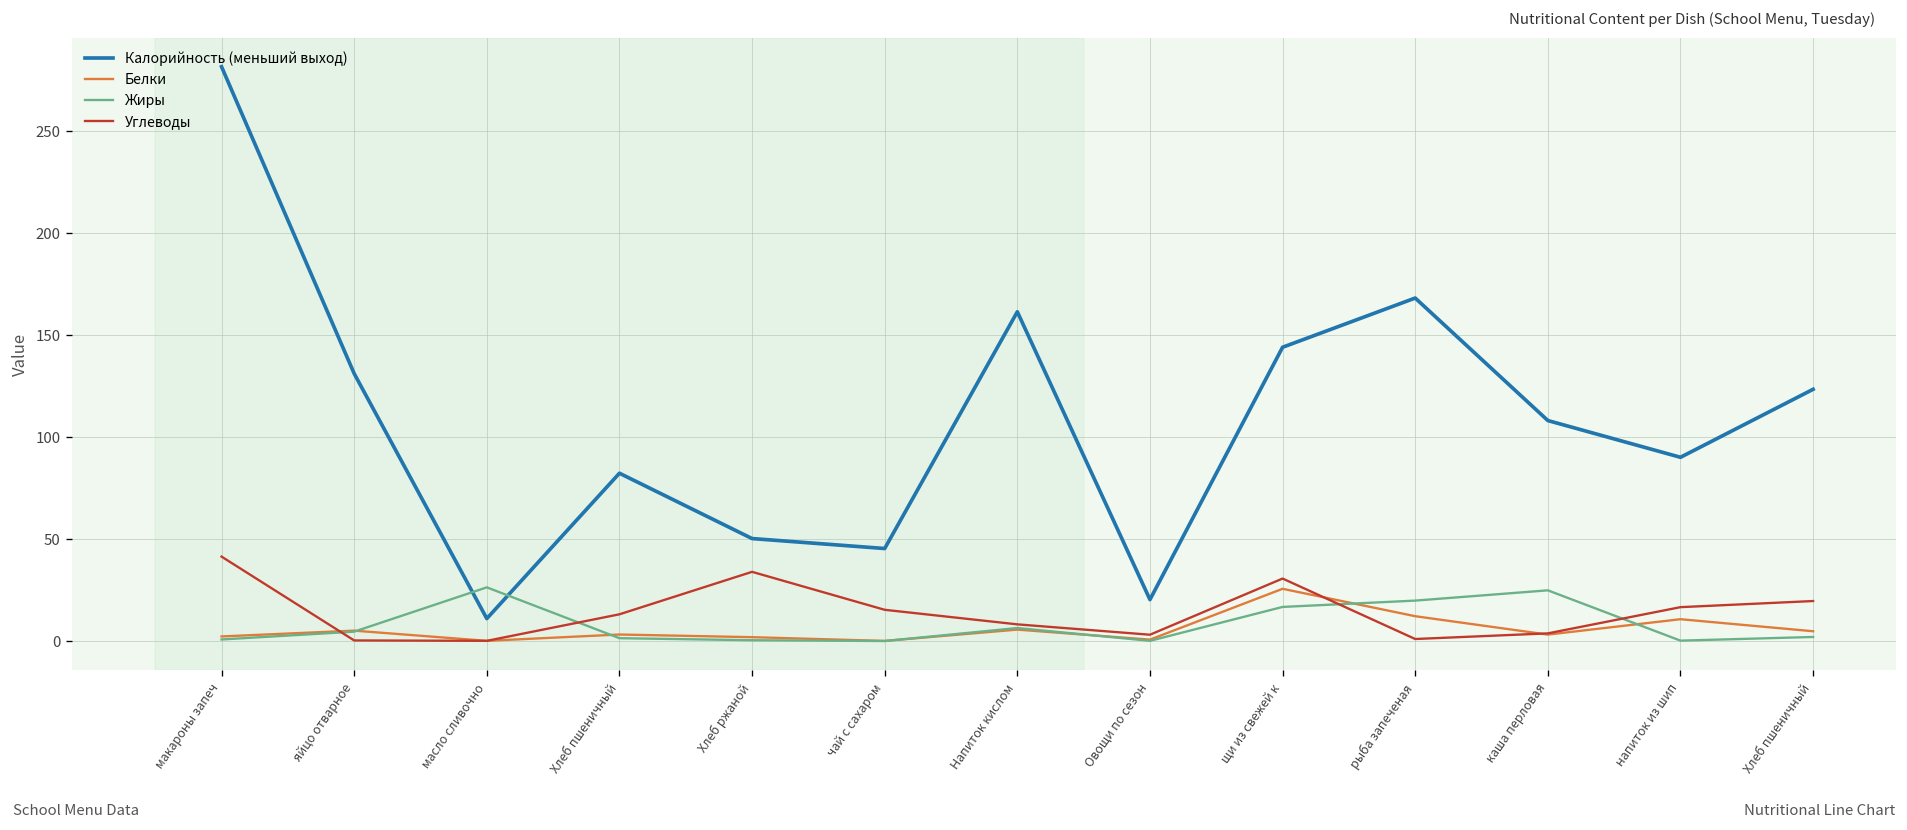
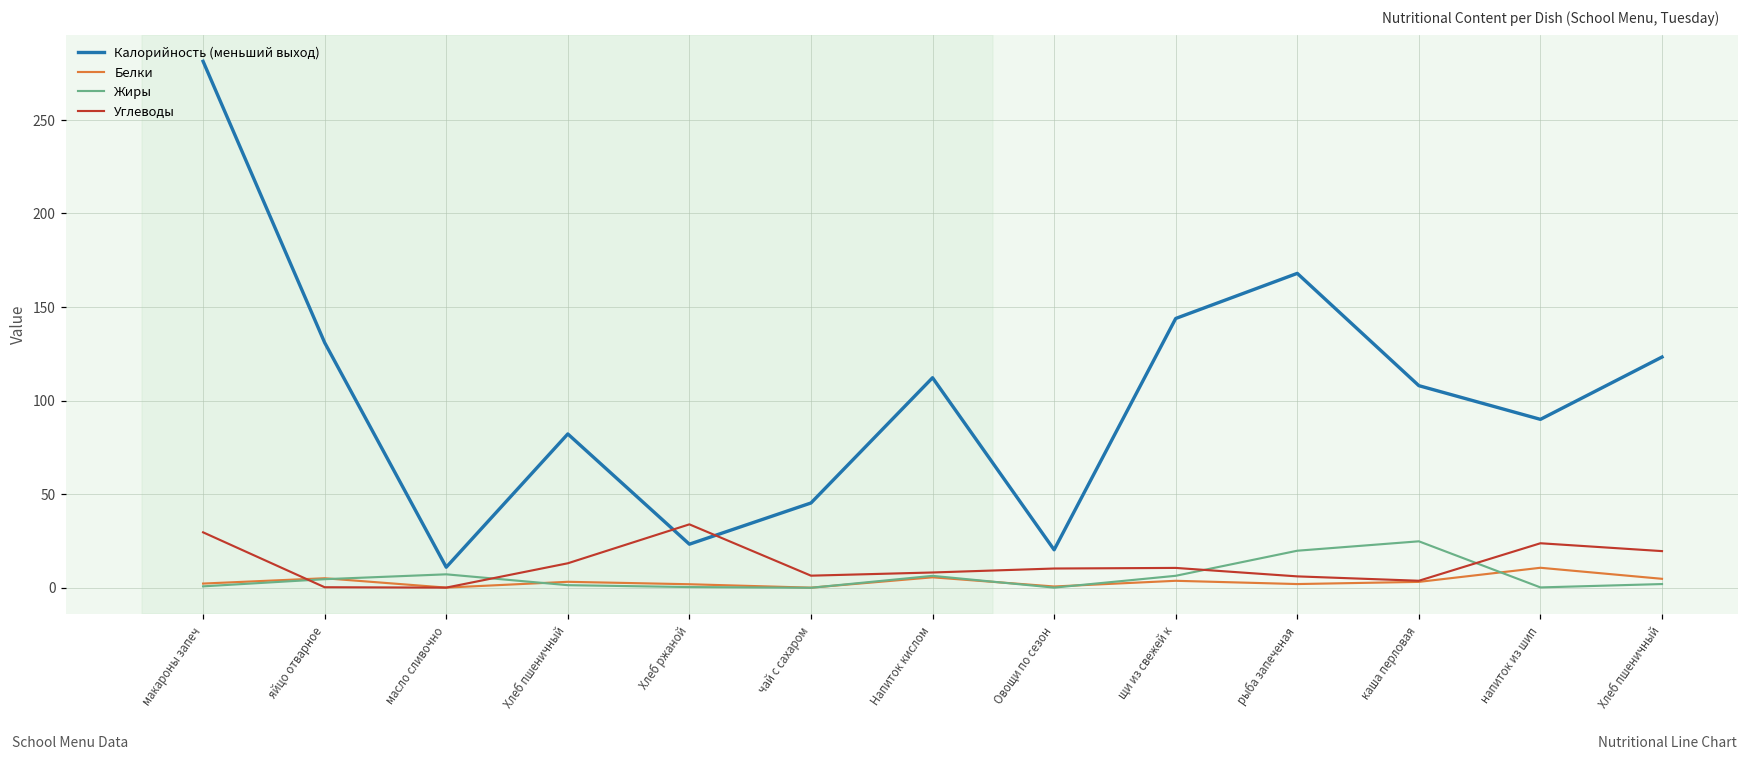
Углеводы, макароны запеч: 41 -> 30
Жиры, масло сливочно: 26 -> 7
Калорийность (меньший выход), Хлеб ржаной: 50 -> 23
Углеводы, чай с сахаром: 15 -> 6
Калорийность (меньший выход), Напиток кислом: 161 -> 112
Углеводы, Овощи по сезон: 3 -> 10
Белки, щи из свежей к: 26 -> 4
Жиры, щи из свежей к: 17 -> 6
Углеводы, щи из свежей к: 31 -> 11
Белки, рыба запеченая: 12 -> 2
Углеводы, рыба запеченая: 1 -> 6
Углеводы, напиток из шип: 17 -> 24
